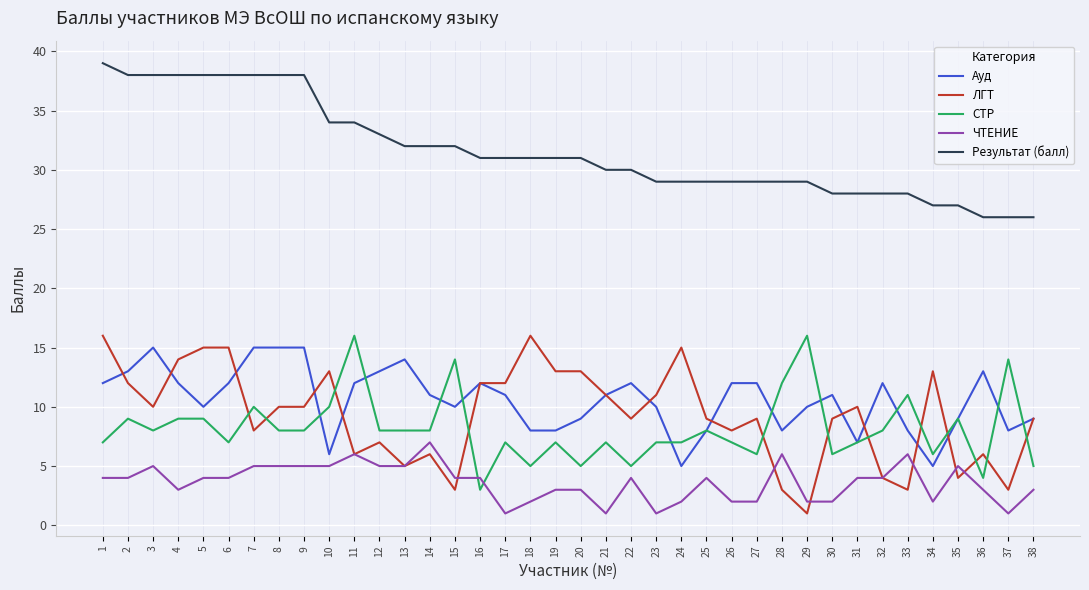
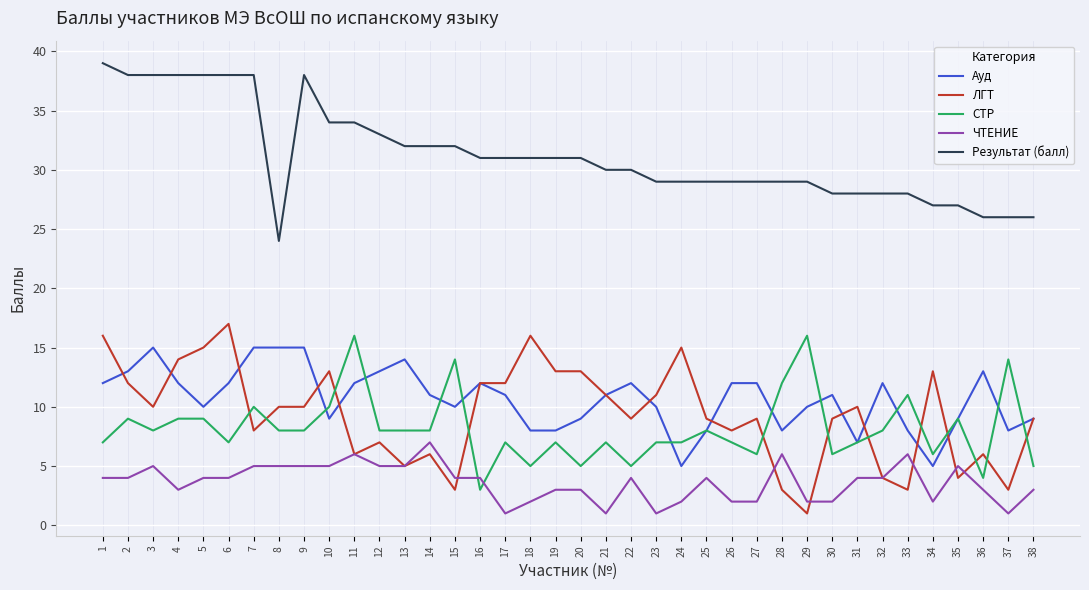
ЛГТ, 6: 15 -> 17
Результат (балл), 8: 38 -> 24
Ауд, 10: 6 -> 9
